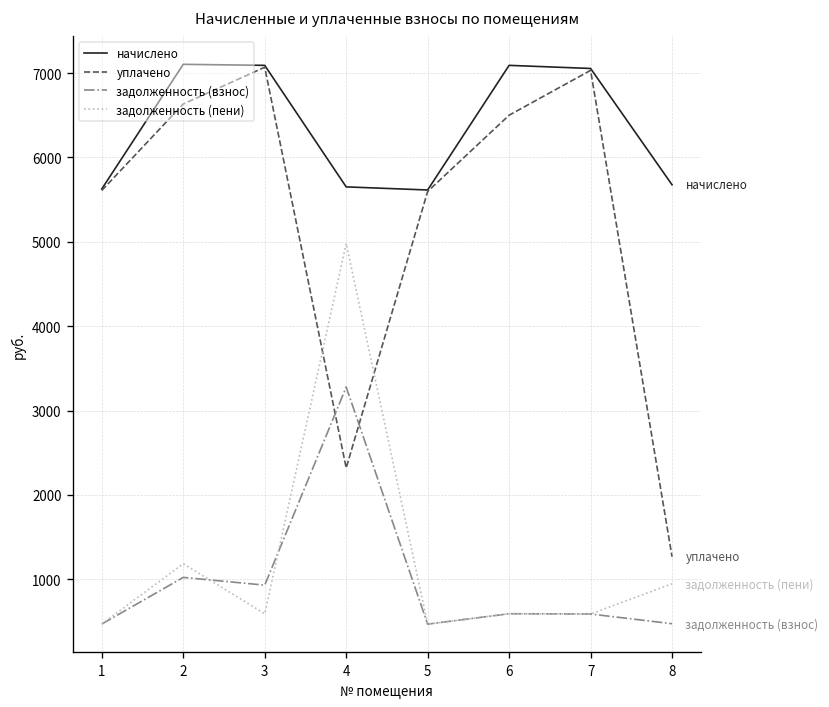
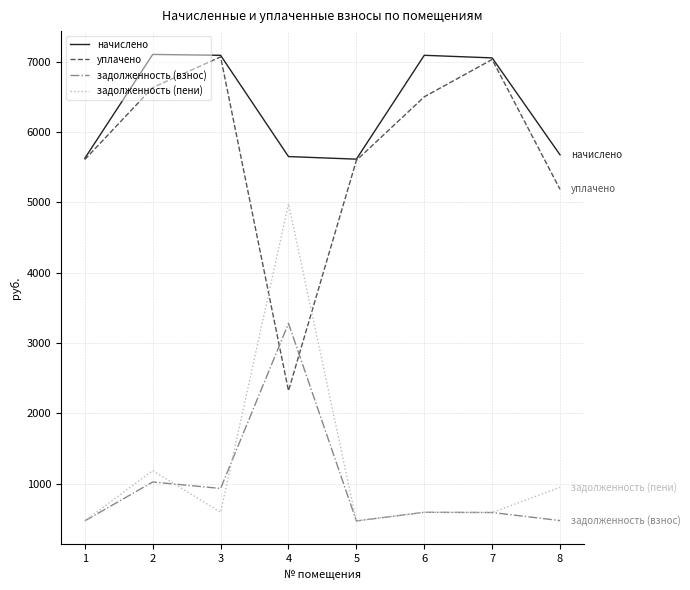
уплачено, 8: 1300 -> 5200
